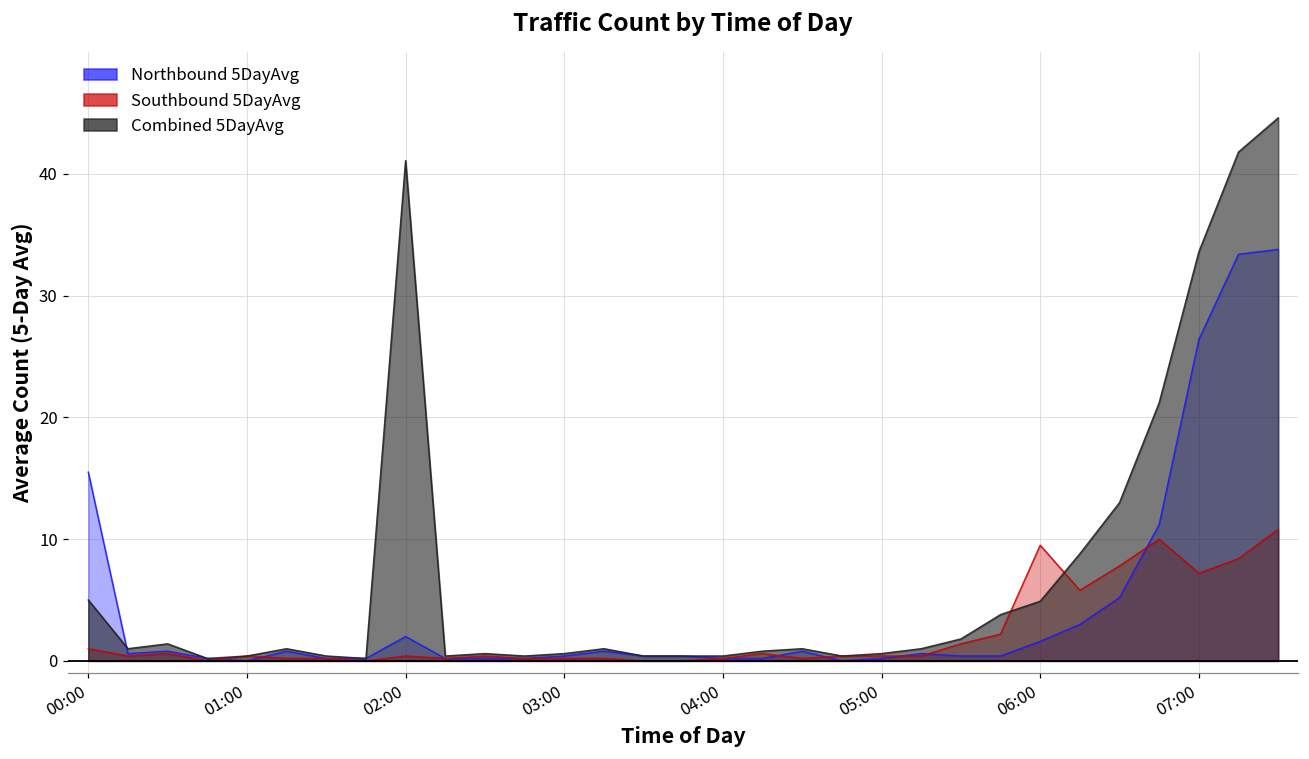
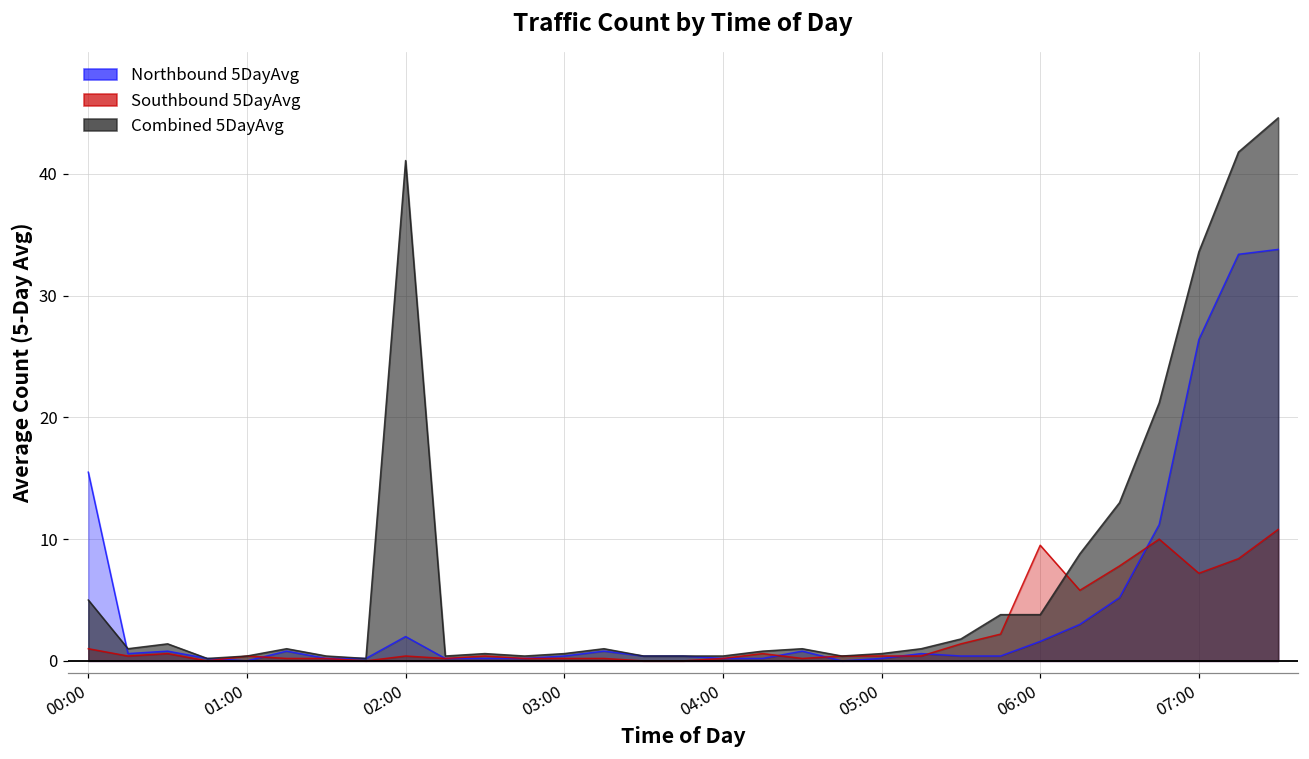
Combined 5DayAvg, 06:00: 4.9 -> 3.8
